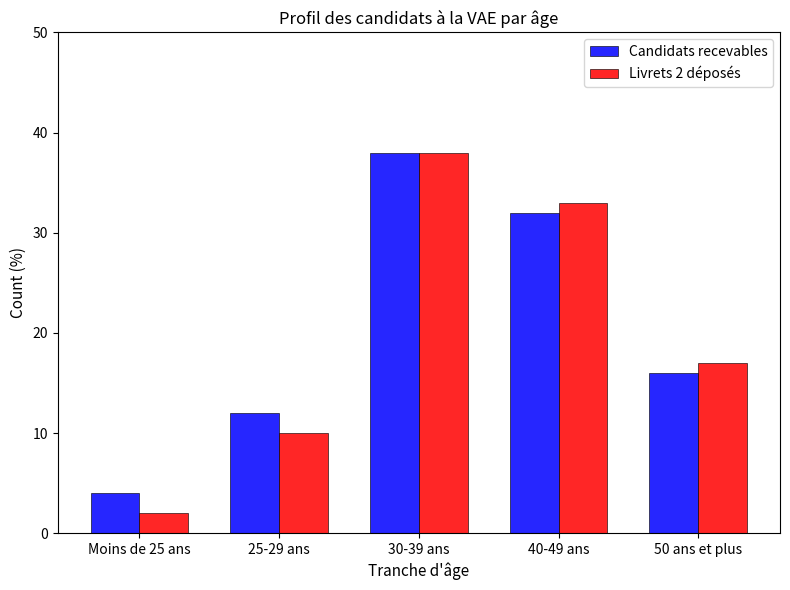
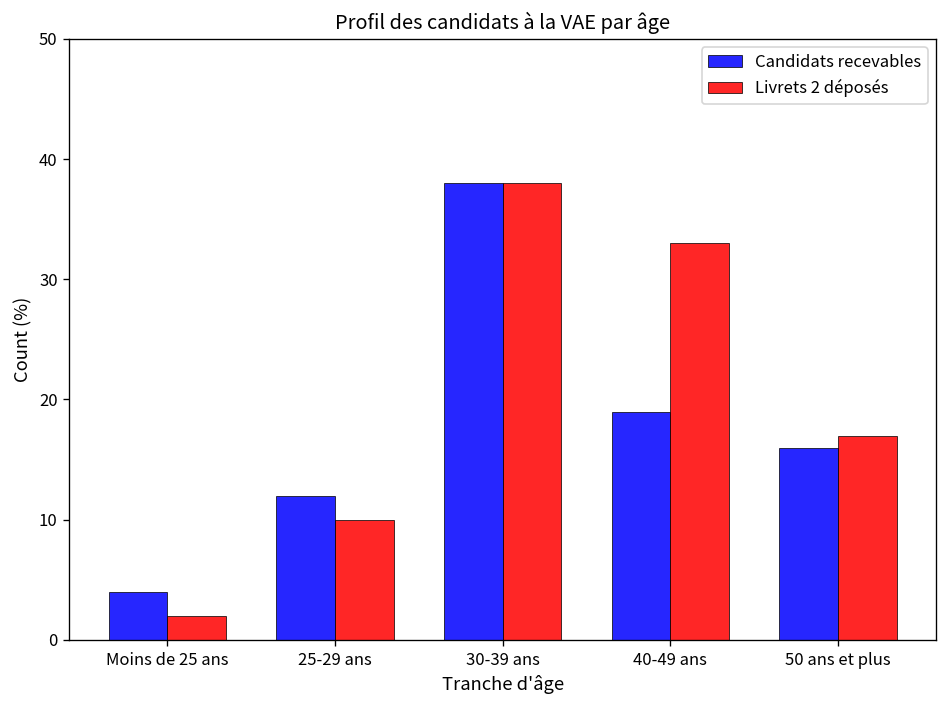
Candidats recevables, 40-49 ans: 32 -> 19
